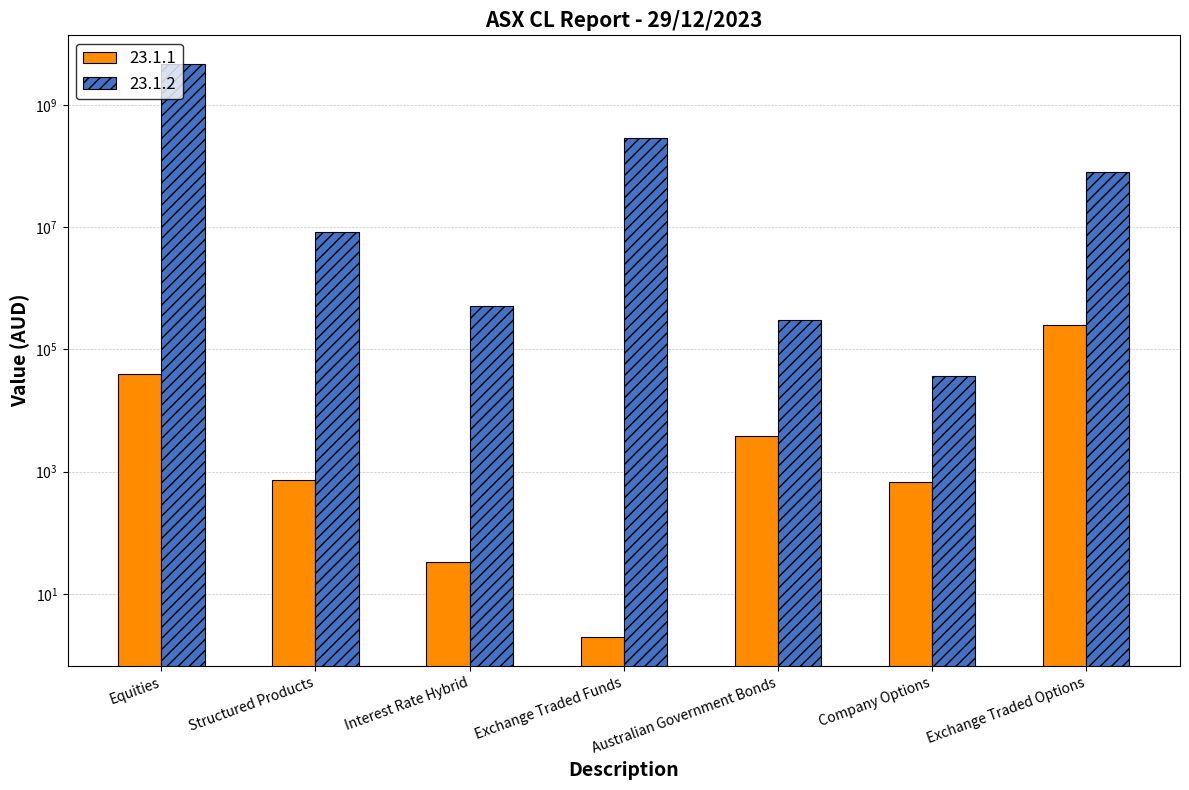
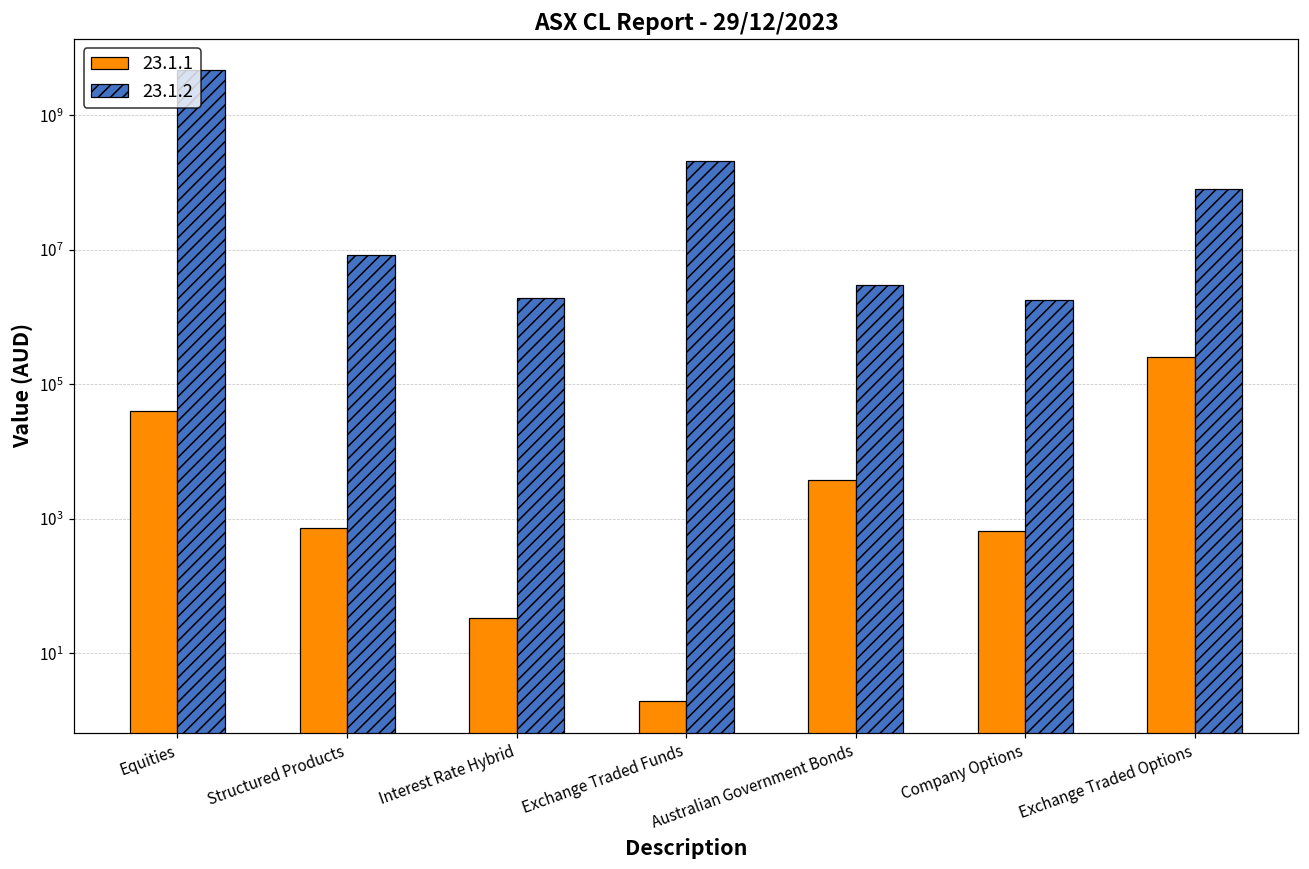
23.1.2, Interest Rate Hybrid: 500000 -> 1900000
23.1.2, Exchange Traded Funds: 300000000 -> 210000000
23.1.2, Australian Government Bonds: 300000 -> 3000000
23.1.2, Company Options: 40000 -> 1800000
